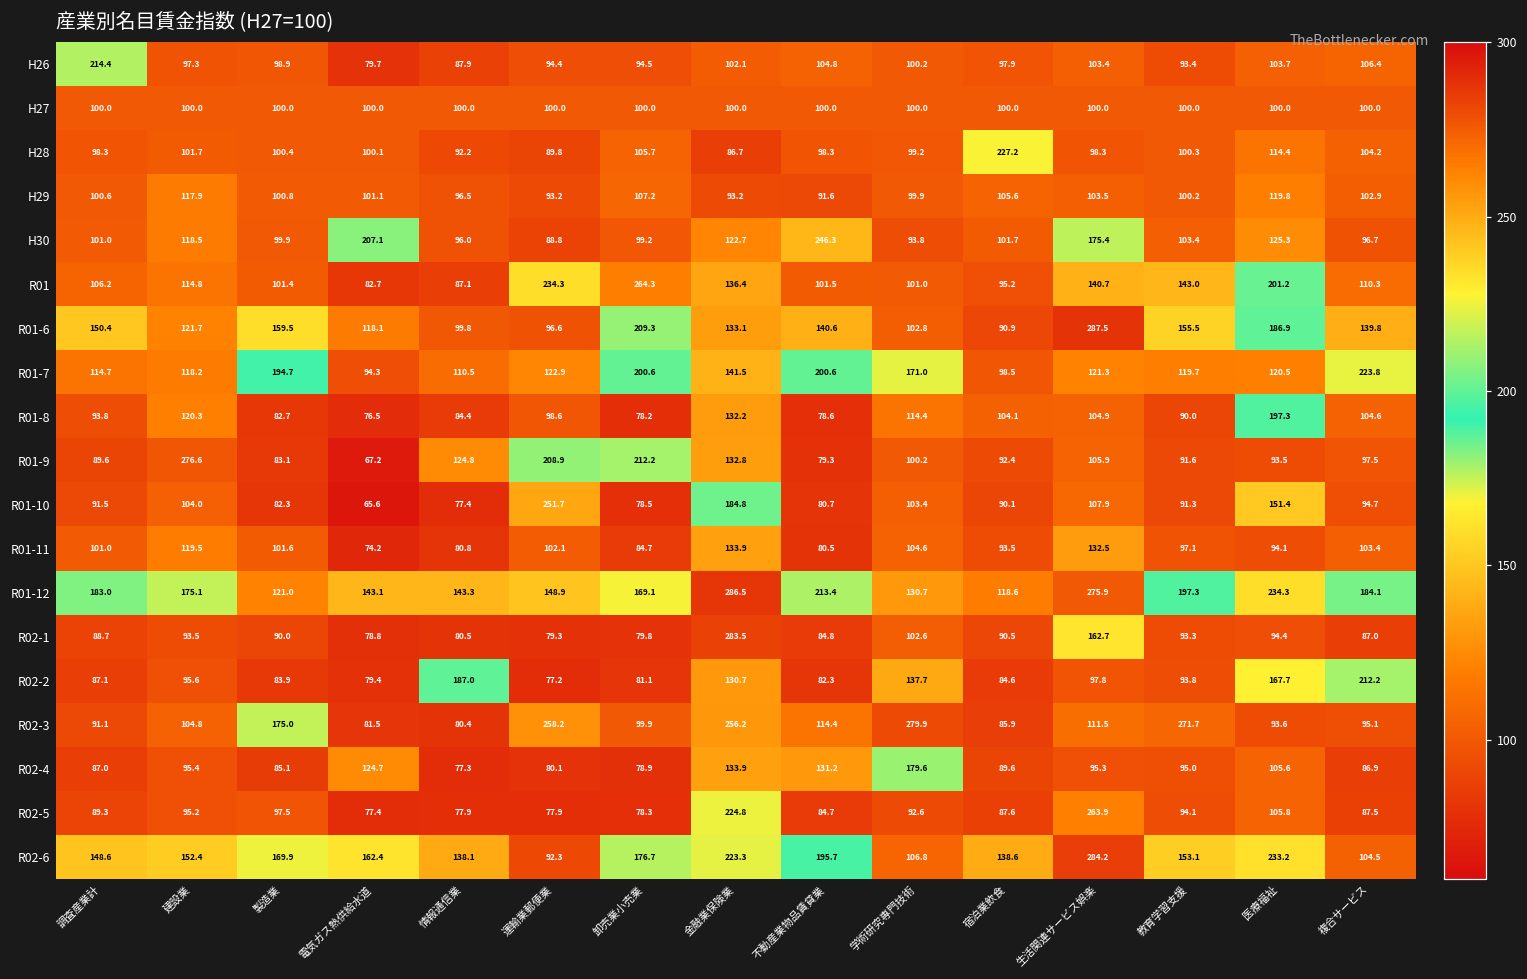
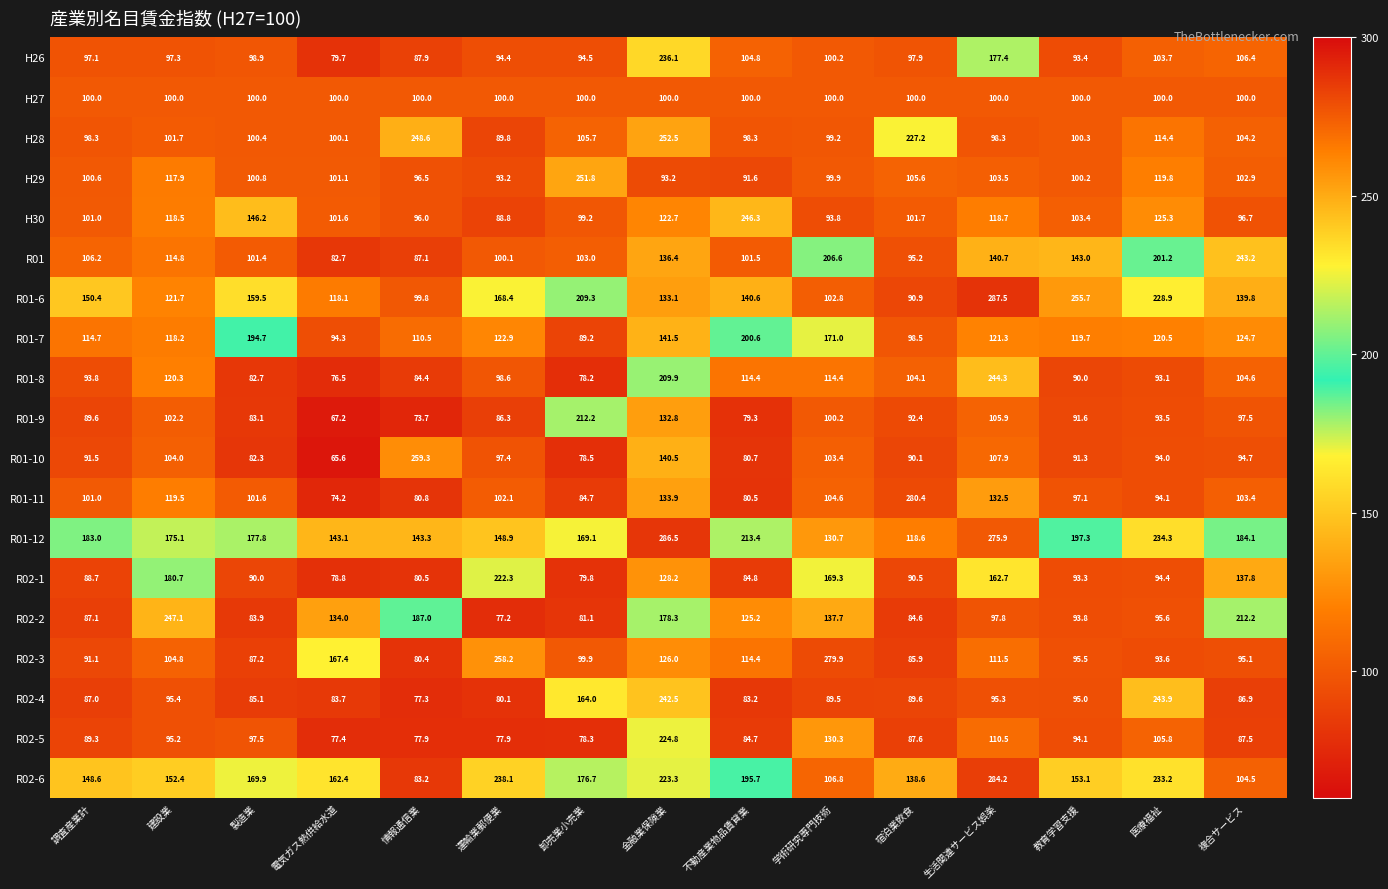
H26, 調査産業計: 214.4 -> 97.1
H26, 金融業保険業: 102.1 -> 236.1
H26, 生活関連サービス娯楽: 103.4 -> 177.4
H28, 情報通信業: 92.2 -> 248.6
H28, 金融業保険業: 86.7 -> 252.5
H29, 卸売業小売業: 107.2 -> 251.8
H30, 製造業: 99.9 -> 146.2
H30, 電気ガス熱供給水道: 207.1 -> 101.6
H30, 生活関連サービス娯楽: 175.4 -> 118.7
R01, 運輸業郵便業: 234.3 -> 100.1
R01, 卸売業小売業: 264.3 -> 103.0
R01, 学術研究専門技術: 101.0 -> 206.6
R01, 複合サービス: 110.3 -> 243.2
R01-6, 運輸業郵便業: 96.6 -> 168.4
R01-6, 教育学習支援: 155.5 -> 255.7
R01-6, 医療福祉: 186.9 -> 228.9
R01-7, 卸売業小売業: 200.6 -> 89.2
R01-7, 複合サービス: 223.8 -> 124.7
R01-8, 金融業保険業: 132.2 -> 209.9
R01-8, 不動産業物品賃貸業: 78.6 -> 114.4
R01-8, 生活関連サービス娯楽: 104.9 -> 244.3
R01-8, 医療福祉: 197.3 -> 93.1
R01-9, 建設業: 276.6 -> 102.2
R01-9, 情報通信業: 124.8 -> 73.7
R01-9, 運輸業郵便業: 208.9 -> 86.3
R01-10, 情報通信業: 77.4 -> 259.3
R01-10, 運輸業郵便業: 251.7 -> 97.4
R01-10, 金融業保険業: 184.8 -> 140.5
R01-10, 医療福祉: 151.4 -> 94.0
R01-11, 宿泊業飲食: 93.5 -> 280.4
R01-12, 製造業: 121.0 -> 177.8
R02-1, 建設業: 93.5 -> 180.7
R02-1, 運輸業郵便業: 79.3 -> 222.3
R02-1, 金融業保険業: 283.5 -> 128.2
R02-1, 学術研究専門技術: 102.6 -> 169.3
R02-1, 複合サービス: 87.0 -> 137.8
R02-2, 建設業: 95.6 -> 247.1
R02-2, 電気ガス熱供給水道: 79.4 -> 134.0
R02-2, 金融業保険業: 130.7 -> 178.3
R02-2, 不動産業物品賃貸業: 82.3 -> 125.2
R02-2, 医療福祉: 167.7 -> 95.6
R02-3, 製造業: 175.0 -> 87.2
R02-3, 電気ガス熱供給水道: 81.5 -> 167.4
R02-3, 金融業保険業: 256.2 -> 126.0
R02-3, 教育学習支援: 271.7 -> 95.5
R02-4, 電気ガス熱供給水道: 124.7 -> 83.7
R02-4, 卸売業小売業: 78.9 -> 164.0
R02-4, 金融業保険業: 133.9 -> 242.5
R02-4, 不動産業物品賃貸業: 131.2 -> 83.2
R02-4, 学術研究専門技術: 179.6 -> 89.5
R02-4, 医療福祉: 105.6 -> 243.9
R02-5, 学術研究専門技術: 92.6 -> 130.3
R02-5, 生活関連サービス娯楽: 263.9 -> 110.5
R02-6, 情報通信業: 138.1 -> 83.2
R02-6, 運輸業郵便業: 92.3 -> 238.1
